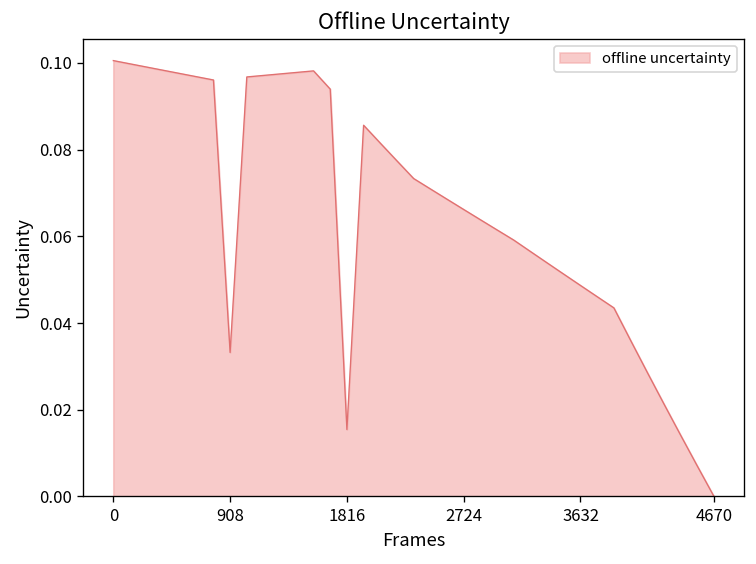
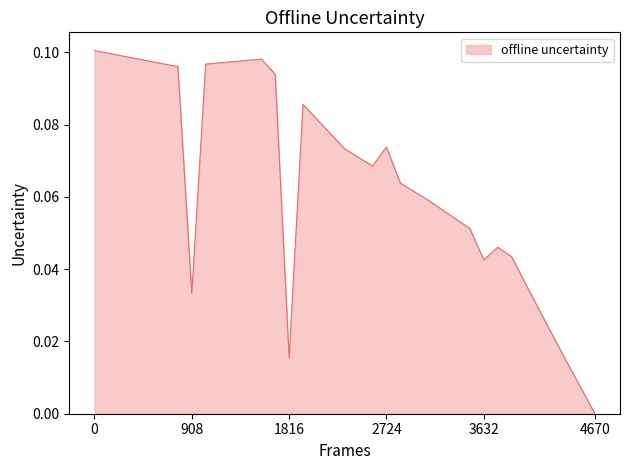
2724: 0.066 -> 0.074
3632: 0.049 -> 0.043
